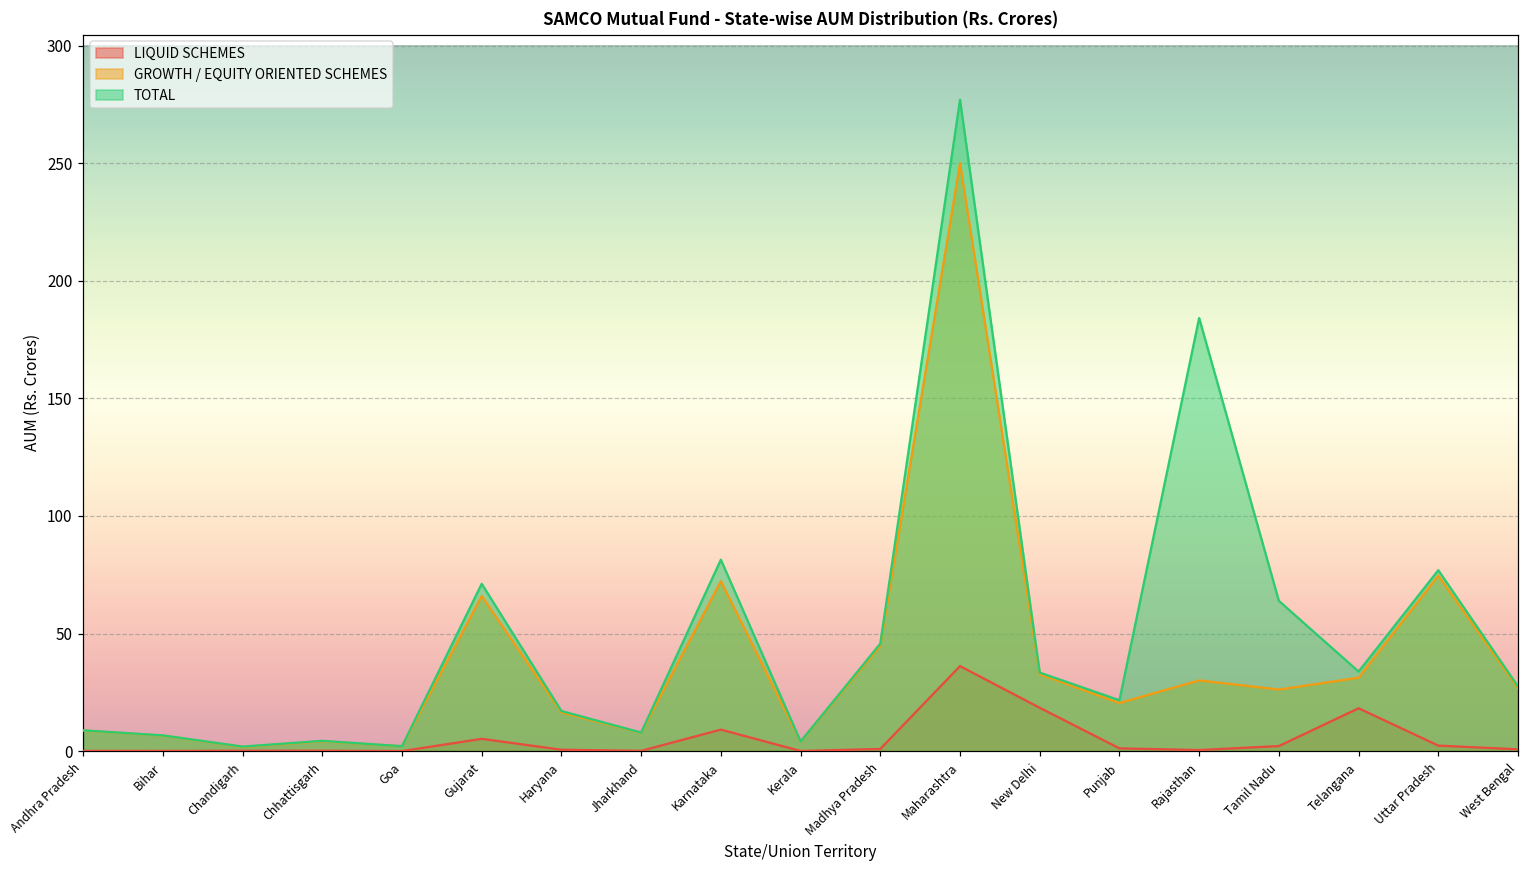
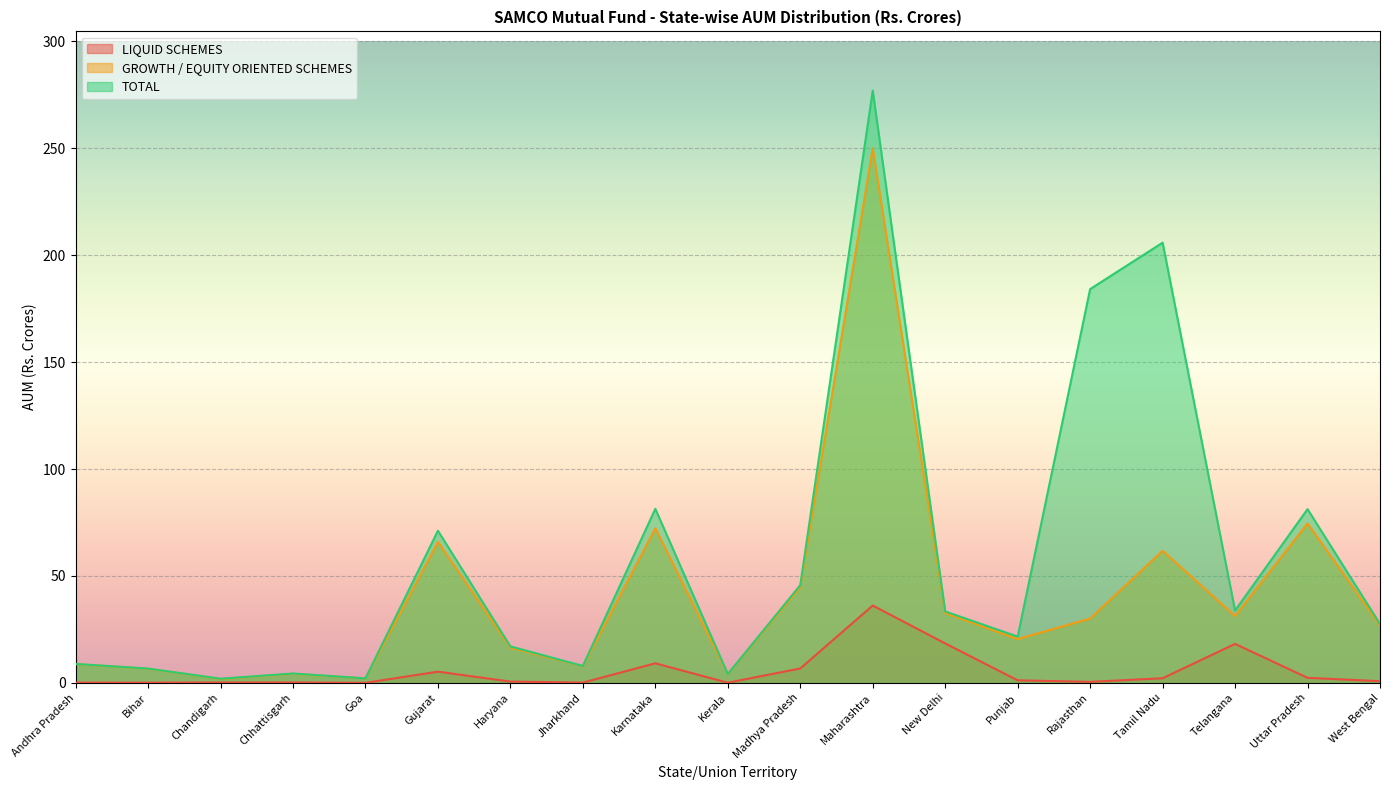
LIQUID SCHEMES, Madhya Pradesh: 1 -> 7
GROWTH / EQUITY ORIENTED SCHEMES, Tamil Nadu: 26 -> 62
TOTAL, Tamil Nadu: 64 -> 206
TOTAL, Uttar Pradesh: 77 -> 81
